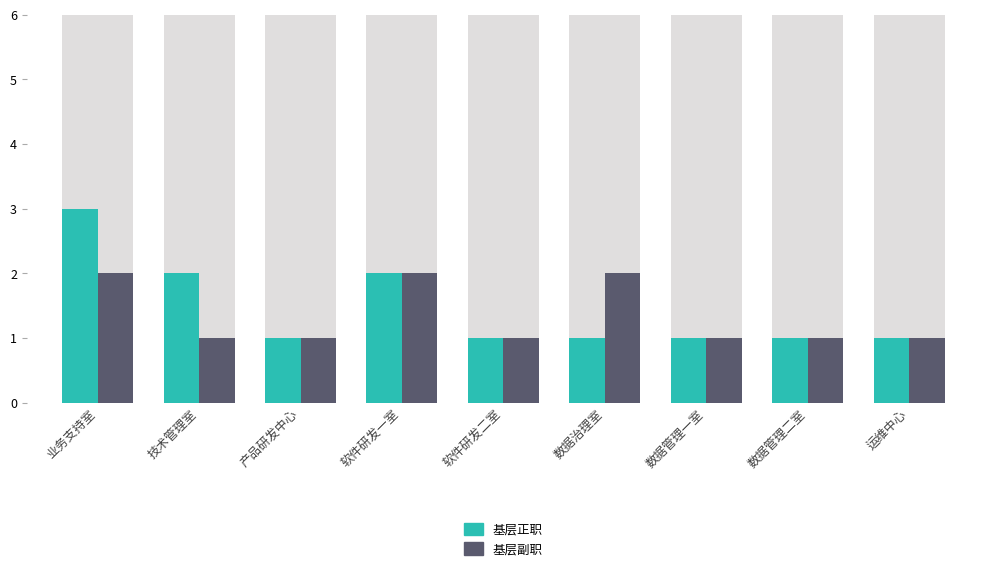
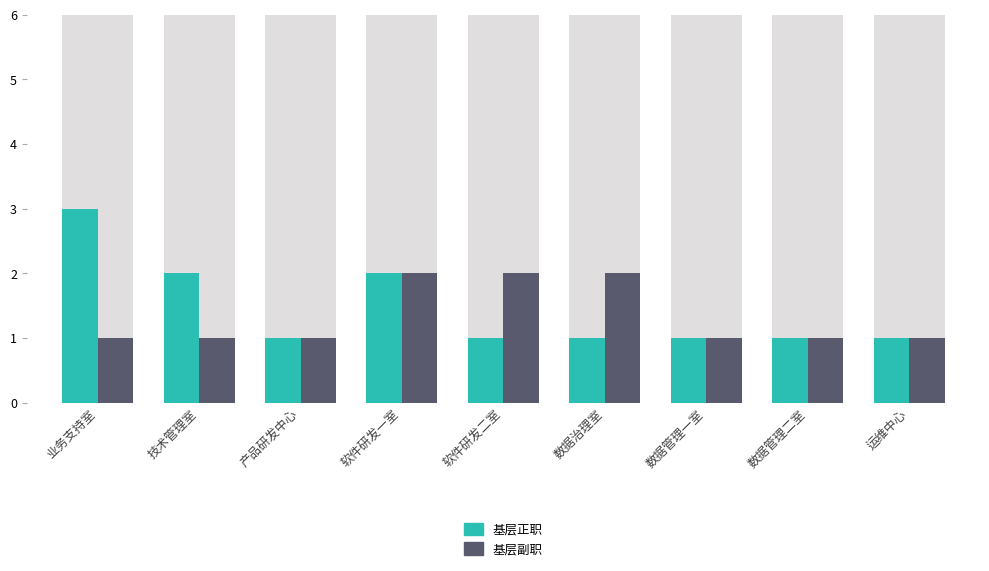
基层副职, 业务支持室: 2 -> 1
基层副职, 软件研发二室: 1 -> 2
